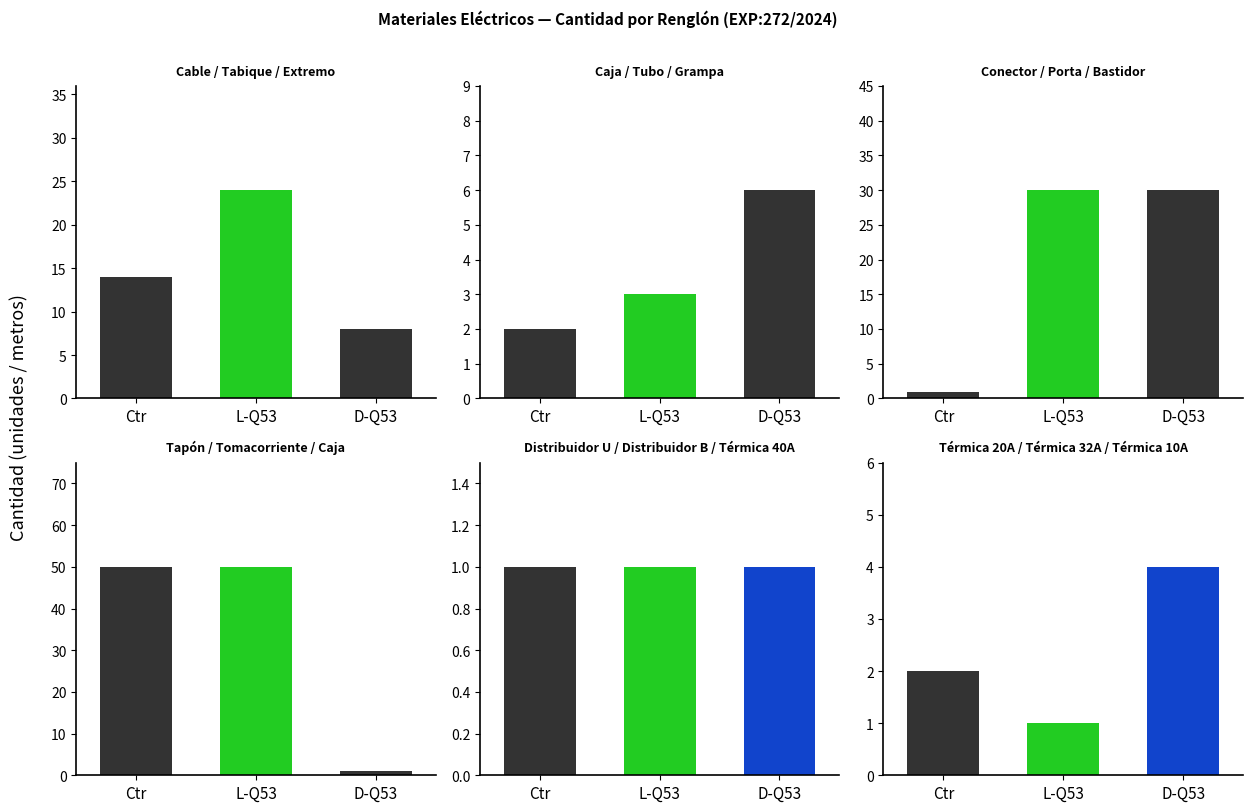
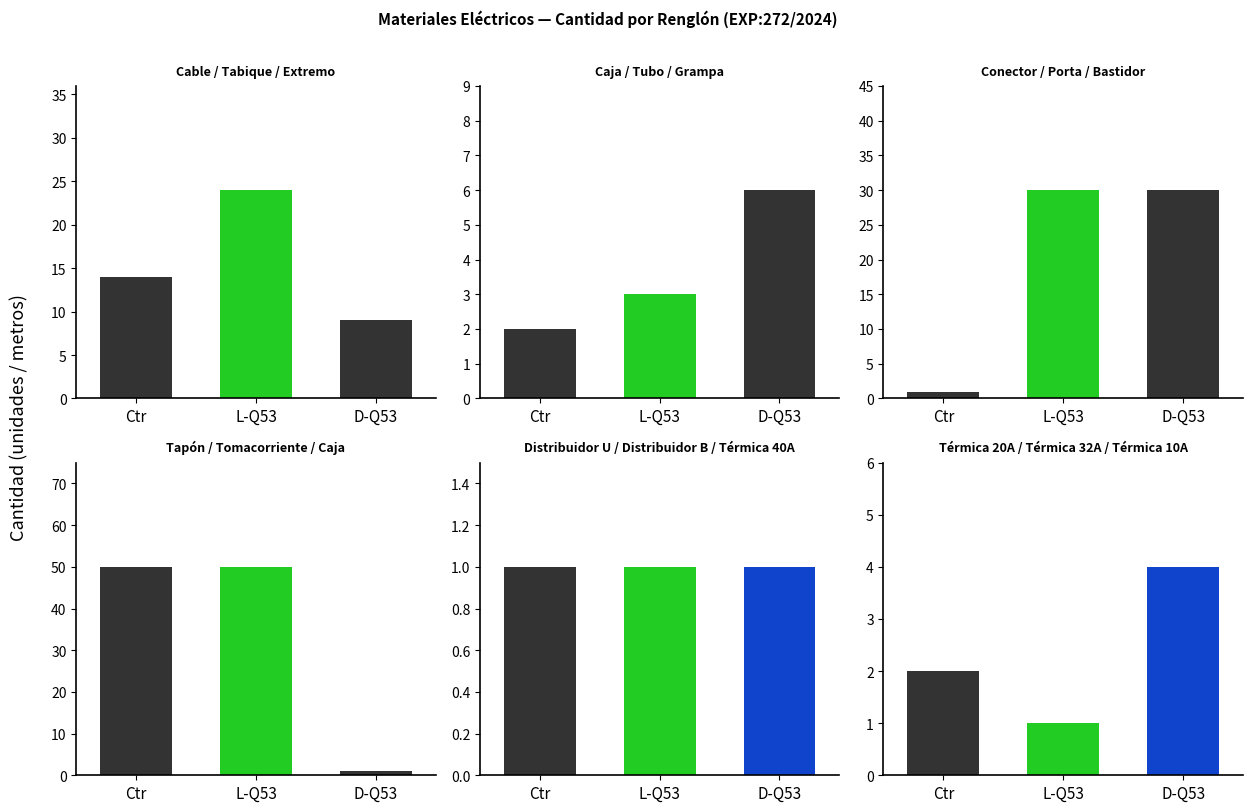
Cable / Tabique / Extremo, D-Q53: 8 -> 9
